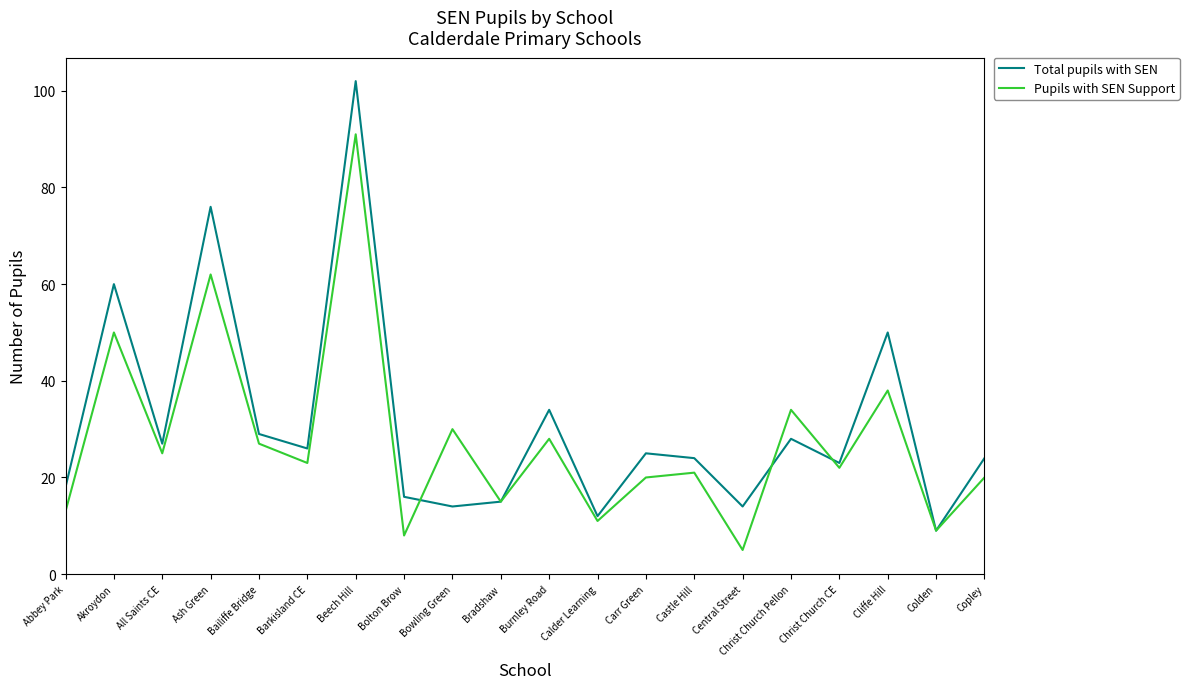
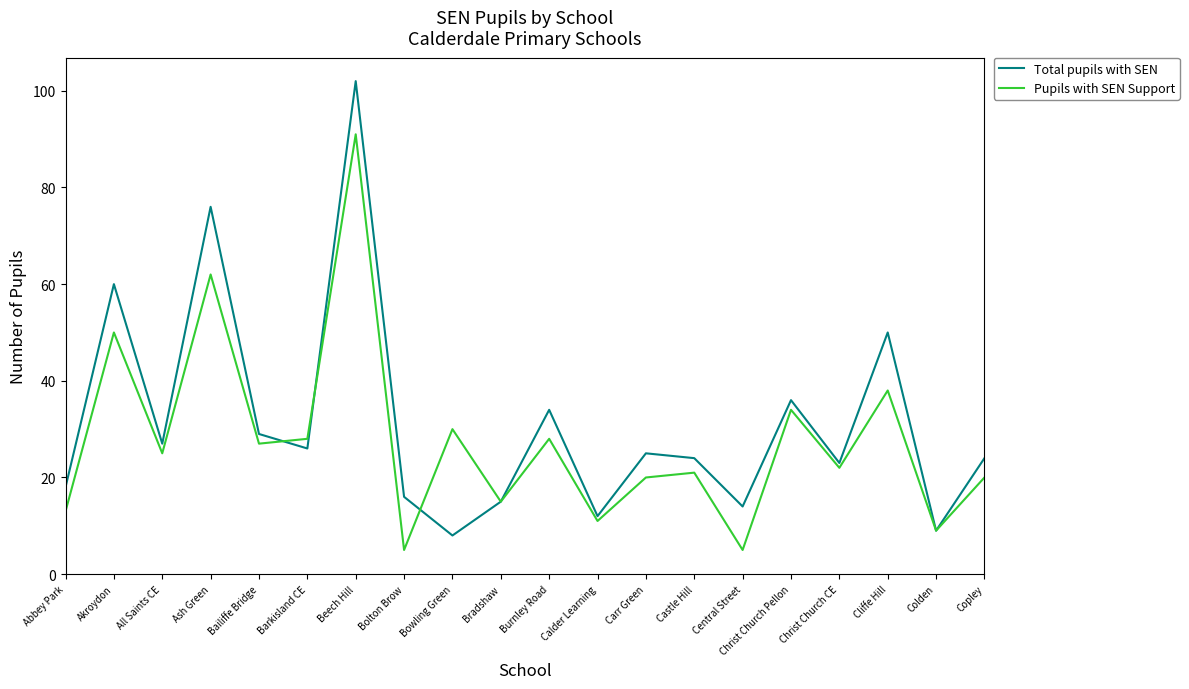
Pupils with SEN Support, Barkisland CE: 23 -> 28
Pupils with SEN Support, Bolton Brow: 8 -> 5
Total pupils with SEN, Bowling Green: 14 -> 8
Total pupils with SEN, Christ Church Pellon: 28 -> 36
